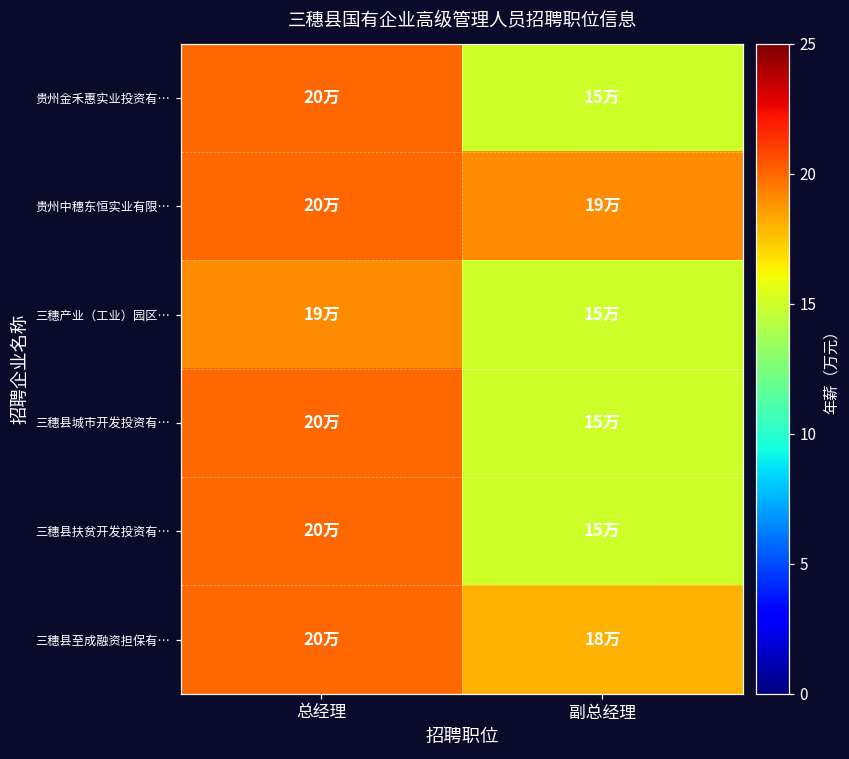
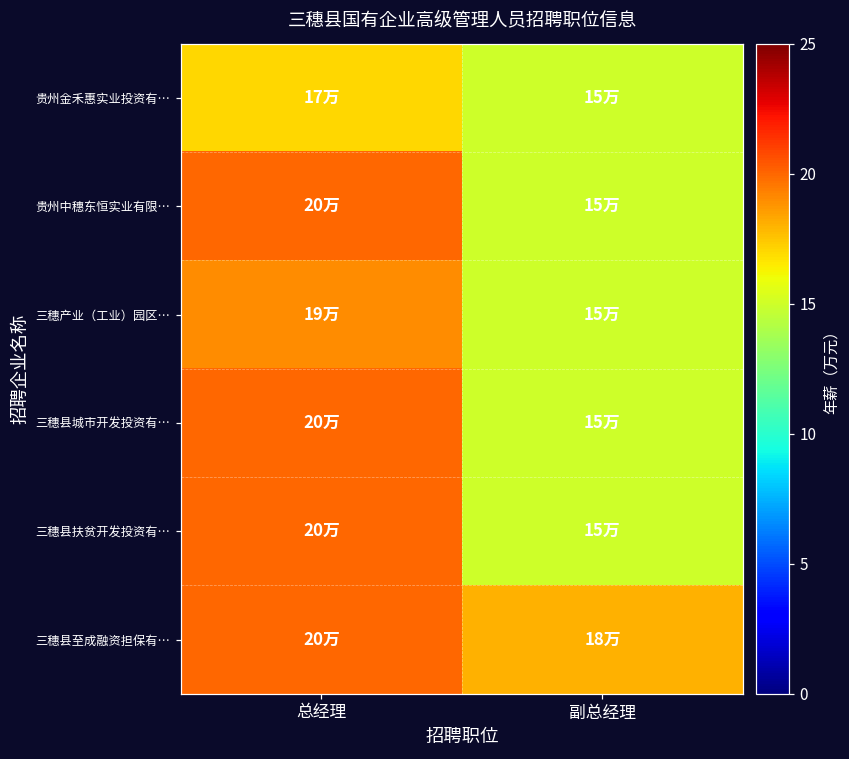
贵州金禾惠实业投资有…, 总经理: 20万 -> 17万
贵州中穗东恒实业有限…, 副总经理: 19万 -> 15万
